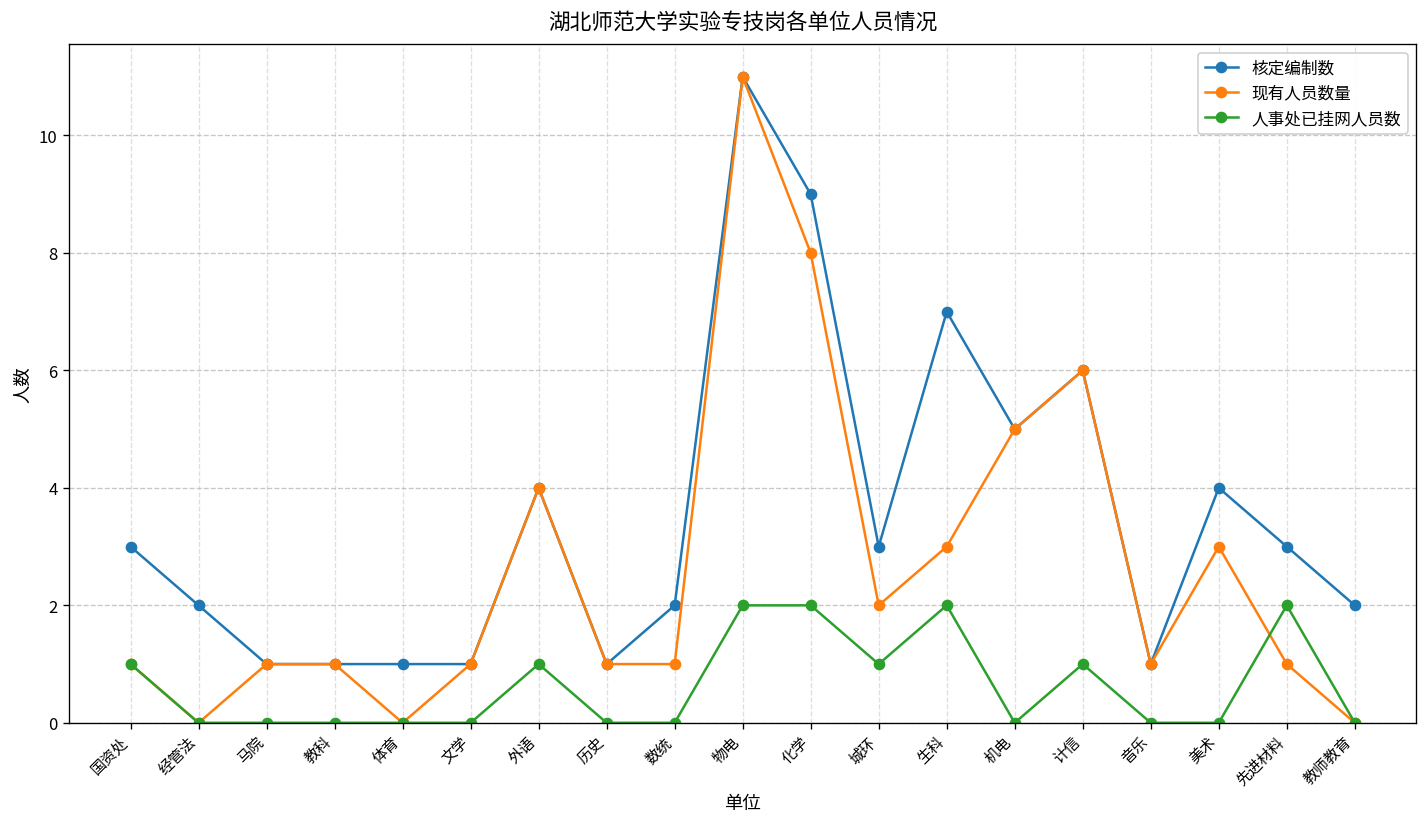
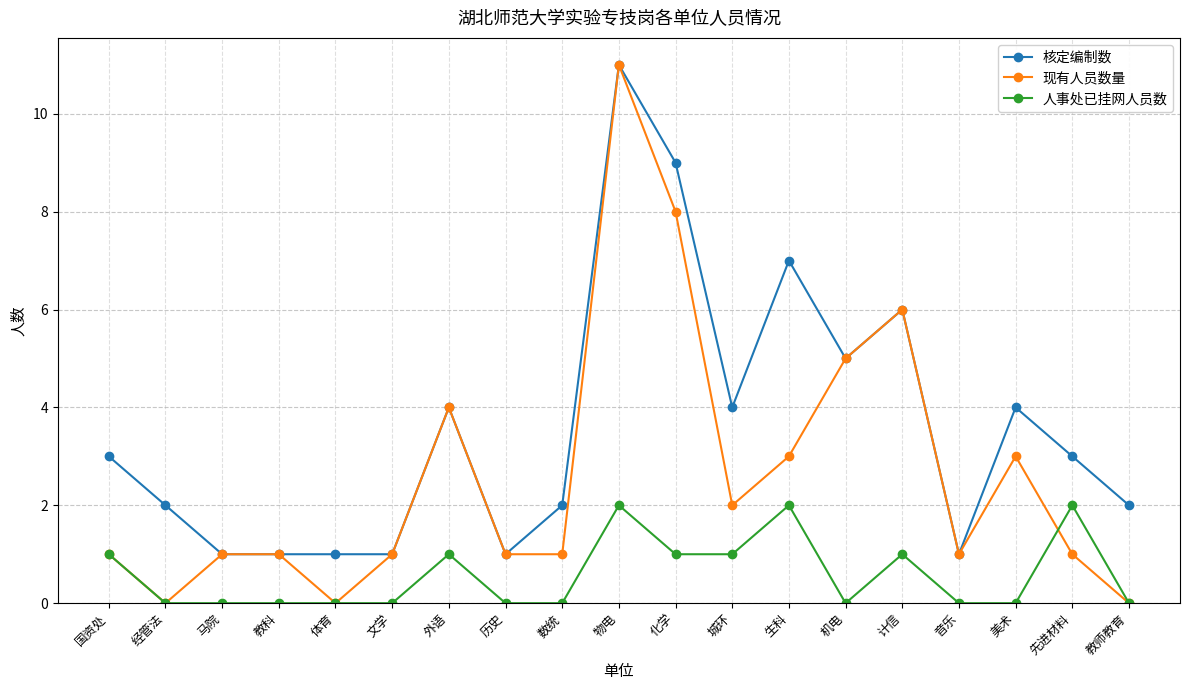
人事处已挂网人员数, 化学: 2 -> 1
核定编制数, 城环: 3 -> 4
